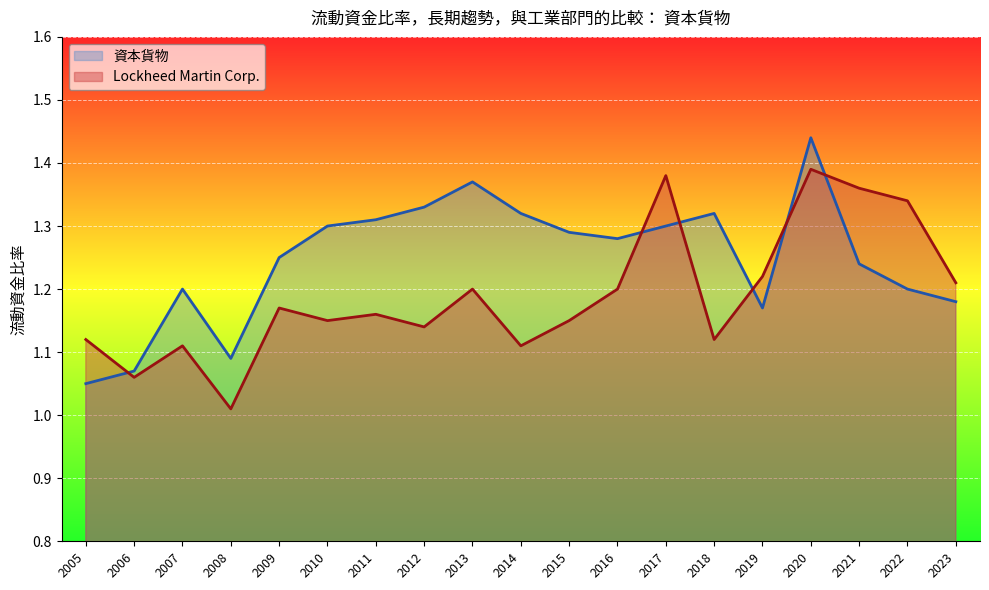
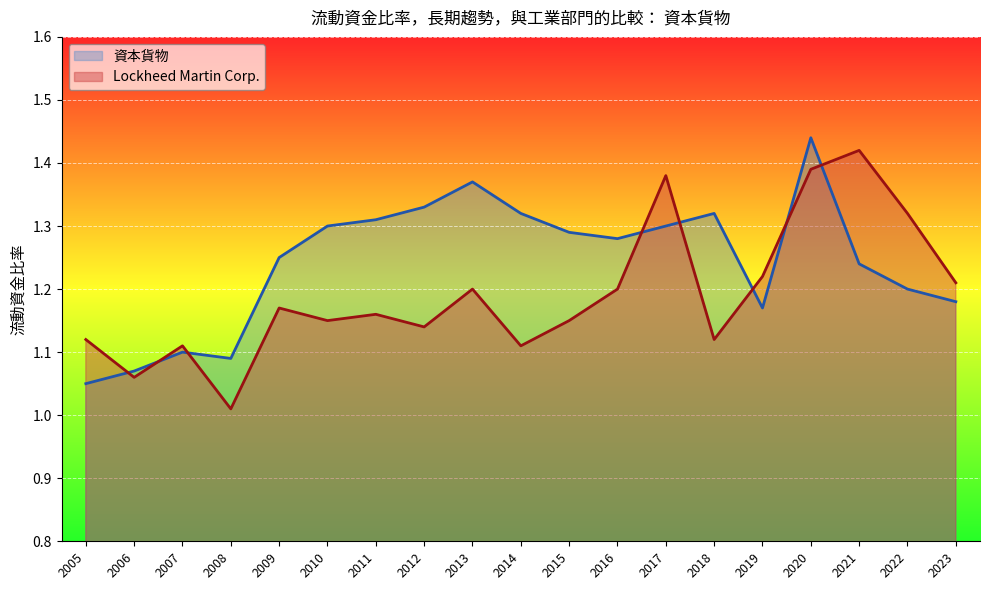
資本貨物, 2007: 1.2 -> 1.1
Lockheed Martin Corp., 2021: 1.36 -> 1.42
Lockheed Martin Corp., 2022: 1.34 -> 1.32
